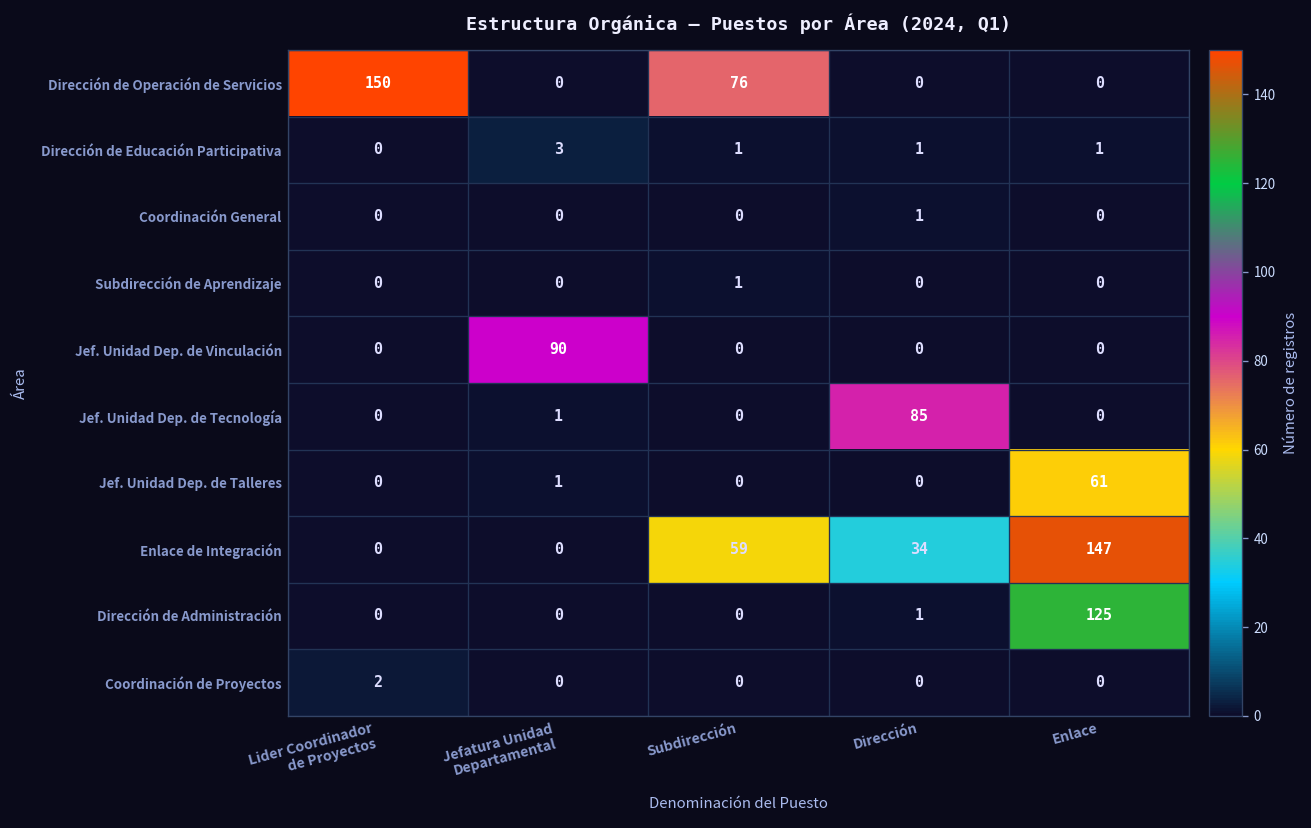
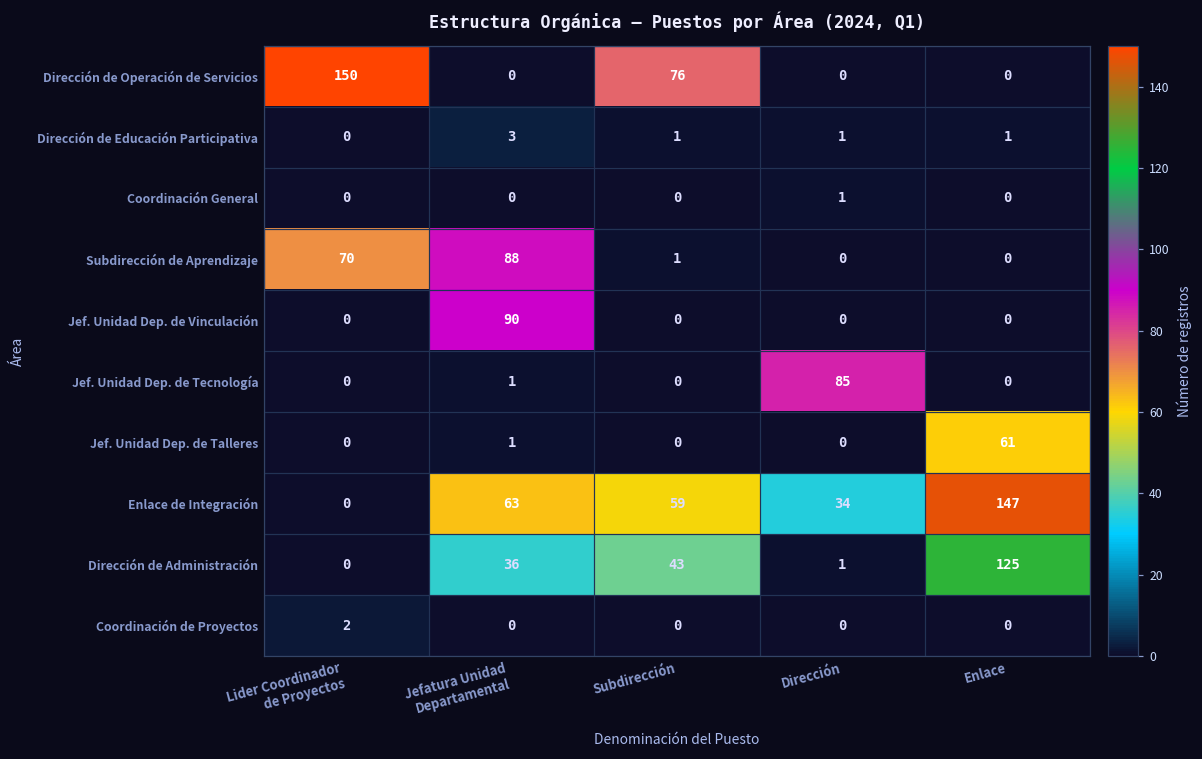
Subdirección de Aprendizaje, Lider Coordinador de Proyectos: 0 -> 70
Subdirección de Aprendizaje, Jefatura Unidad Departamental: 0 -> 88
Enlace de Integración, Jefatura Unidad Departamental: 0 -> 63
Dirección de Administración, Jefatura Unidad Departamental: 0 -> 36
Dirección de Administración, Subdirección: 0 -> 43
